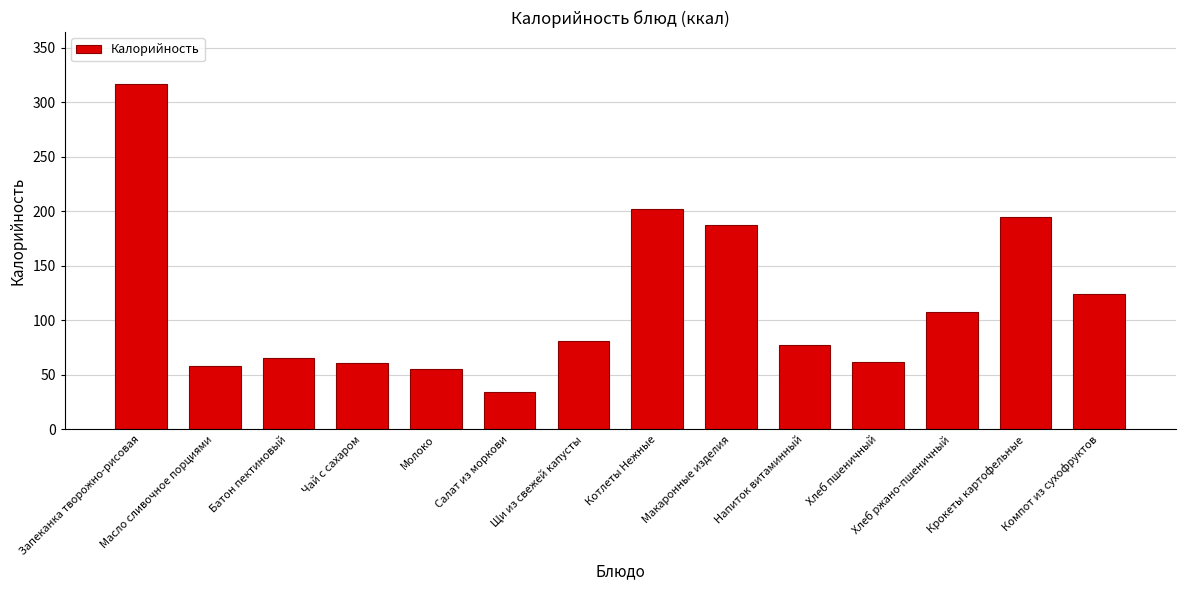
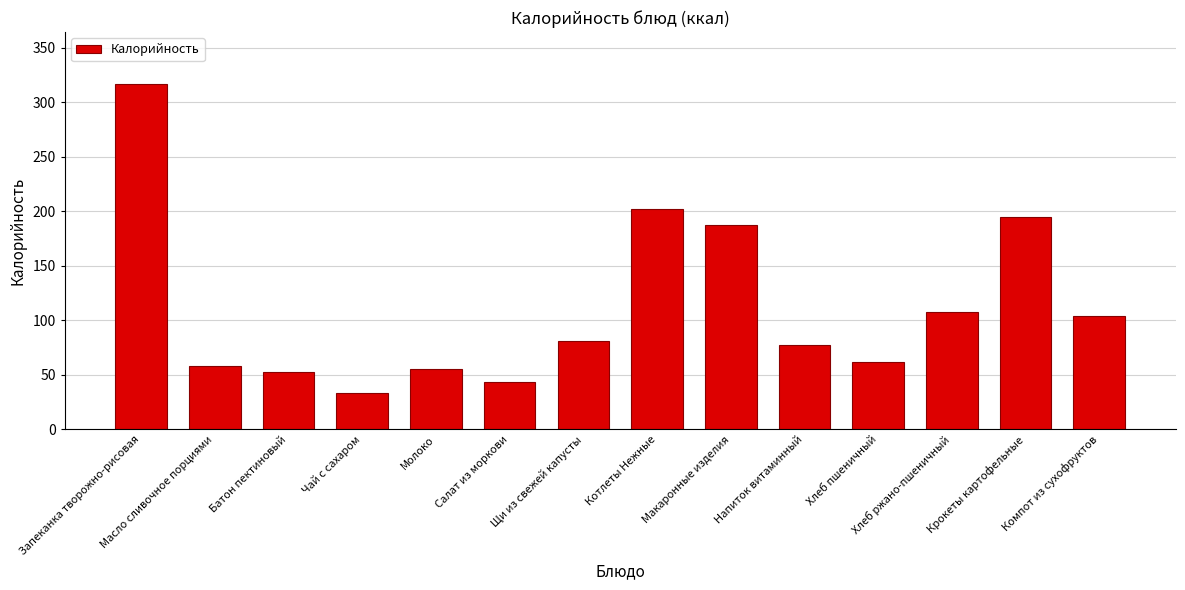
Батон пектиновый: 66 -> 52
Чай с сахаром: 61 -> 33
Салат из моркови: 34 -> 43
Компот из сухофруктов: 124 -> 104
